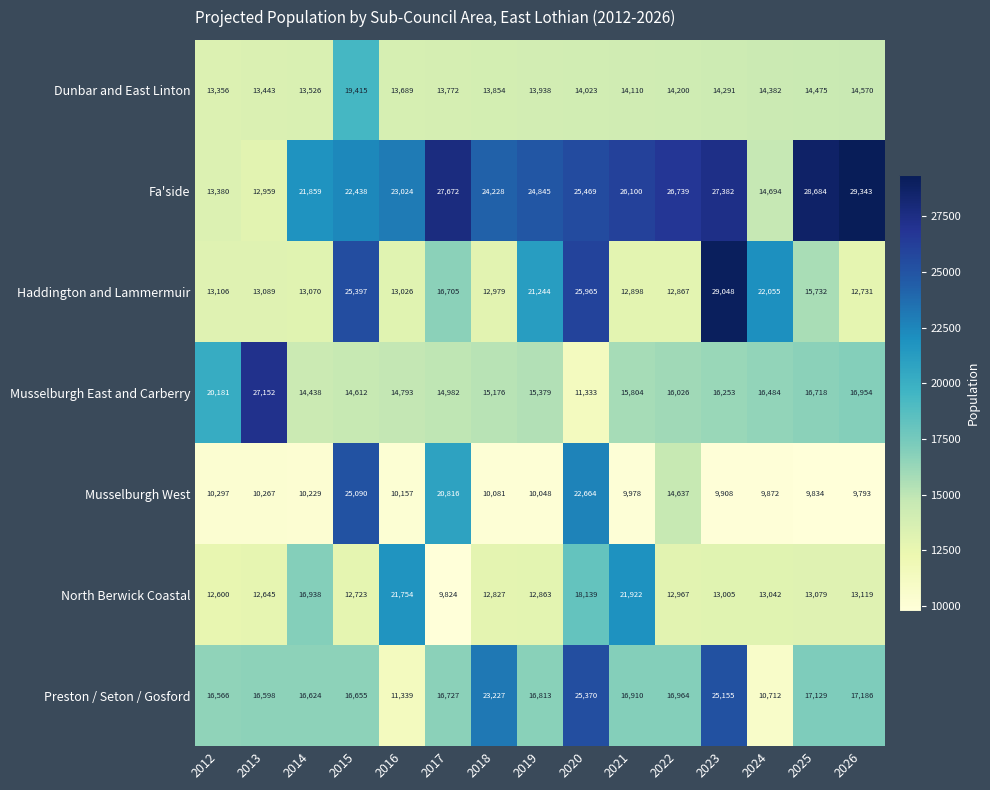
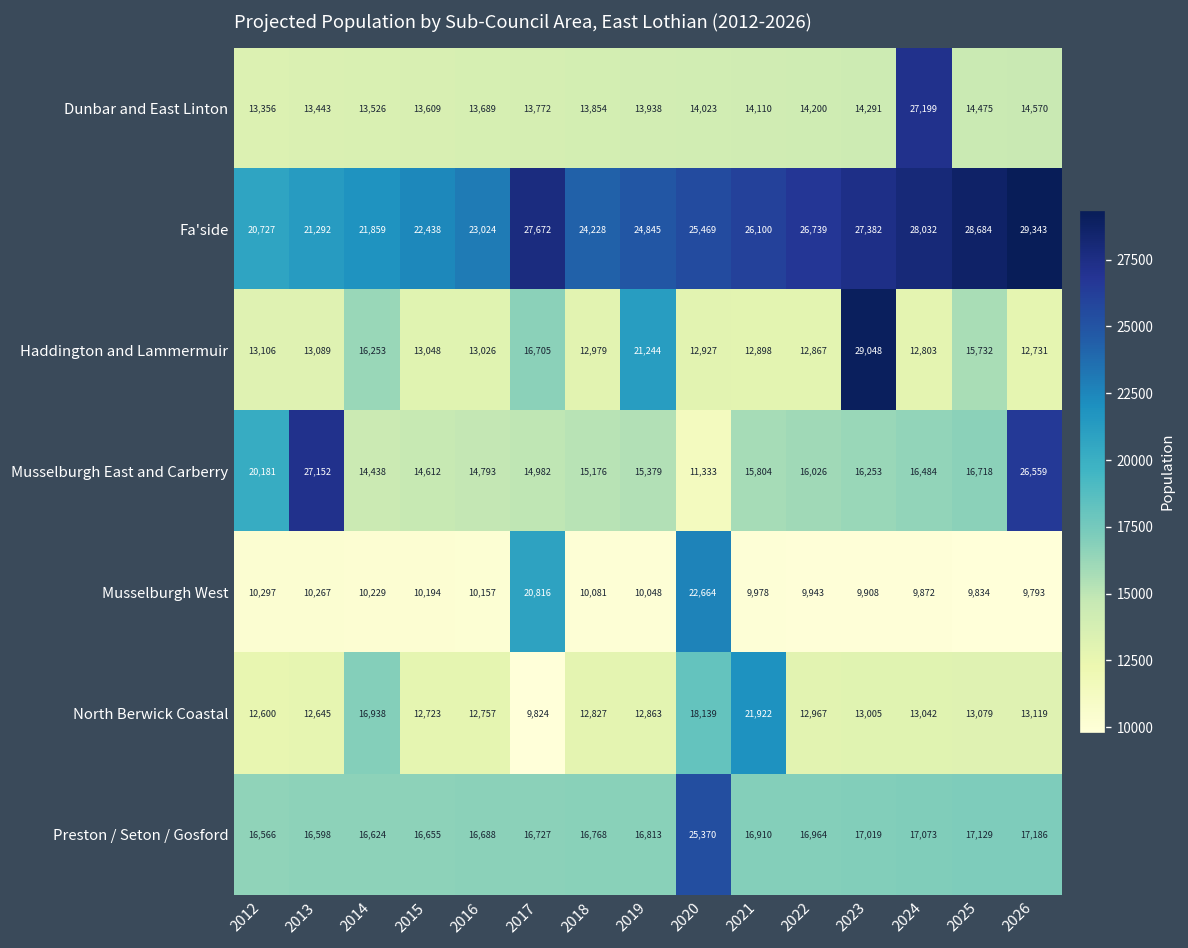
Dunbar and East Linton, 2015: 19,415 -> 13,609
Dunbar and East Linton, 2024: 14,382 -> 27,199
Fa'side, 2012: 13,380 -> 20,727
Fa'side, 2013: 12,959 -> 21,292
Fa'side, 2024: 14,694 -> 28,032
Haddington and Lammermuir, 2014: 13,070 -> 16,253
Haddington and Lammermuir, 2015: 25,397 -> 13,048
Haddington and Lammermuir, 2020: 25,965 -> 12,927
Haddington and Lammermuir, 2024: 22,055 -> 12,803
Musselburgh East and Carberry, 2026: 16,954 -> 26,559
Musselburgh West, 2015: 25,090 -> 10,194
Musselburgh West, 2022: 14,637 -> 9,943
North Berwick Coastal, 2016: 21,754 -> 12,757
Preston / Seton / Gosford, 2016: 11,339 -> 16,688
Preston / Seton / Gosford, 2018: 23,227 -> 16,768
Preston / Seton / Gosford, 2023: 25,155 -> 17,019
Preston / Seton / Gosford, 2024: 10,712 -> 17,073
